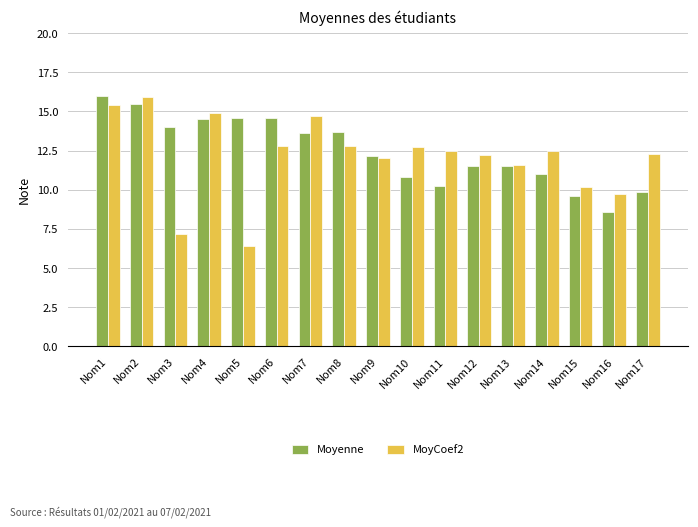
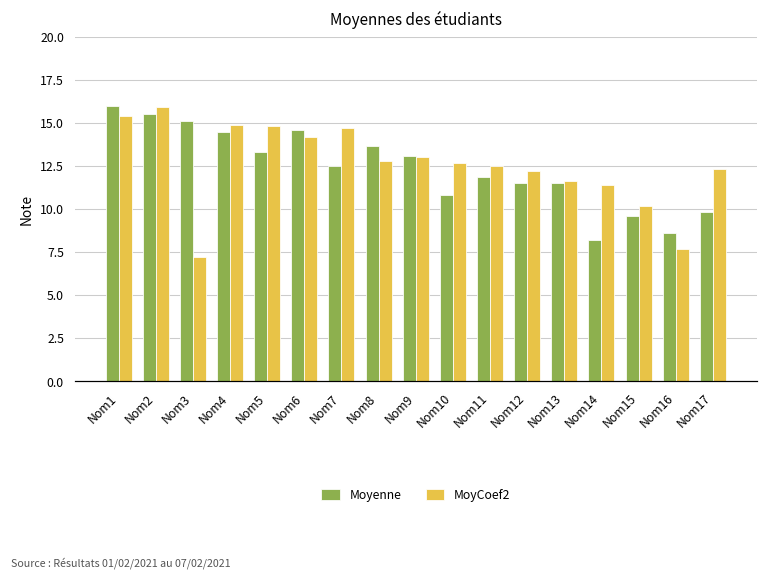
Moyenne, Nom3: 14.0 -> 15.1
Moyenne, Nom5: 14.6 -> 13.3
MoyCoef2, Nom5: 6.4 -> 14.8
MoyCoef2, Nom6: 12.8 -> 14.2
Moyenne, Nom7: 13.6 -> 12.5
Moyenne, Nom9: 12.2 -> 13.1
MoyCoef2, Nom9: 12 -> 13
Moyenne, Nom11: 10.3 -> 11.8
Moyenne, Nom14: 11.0 -> 8.2
MoyCoef2, Nom14: 12.5 -> 11.4
MoyCoef2, Nom16: 9.7 -> 7.7
